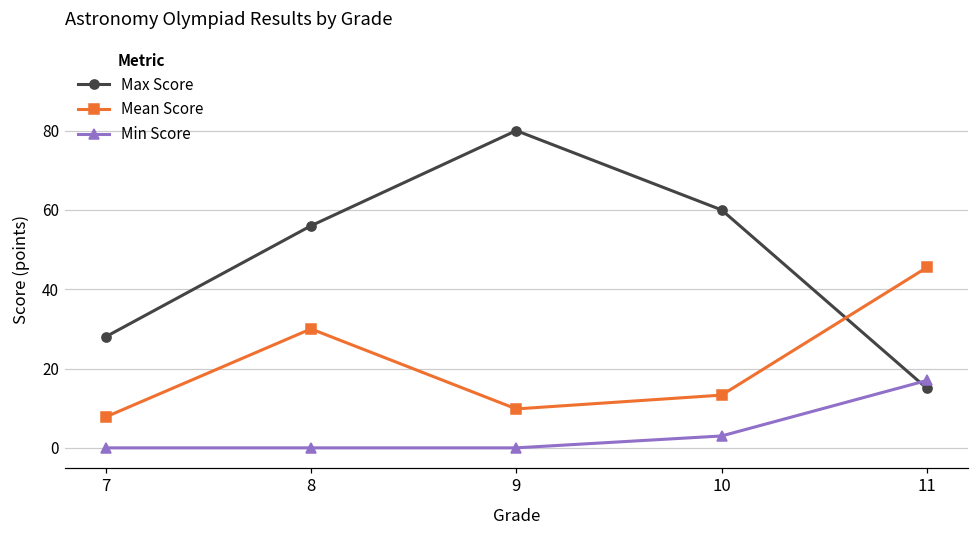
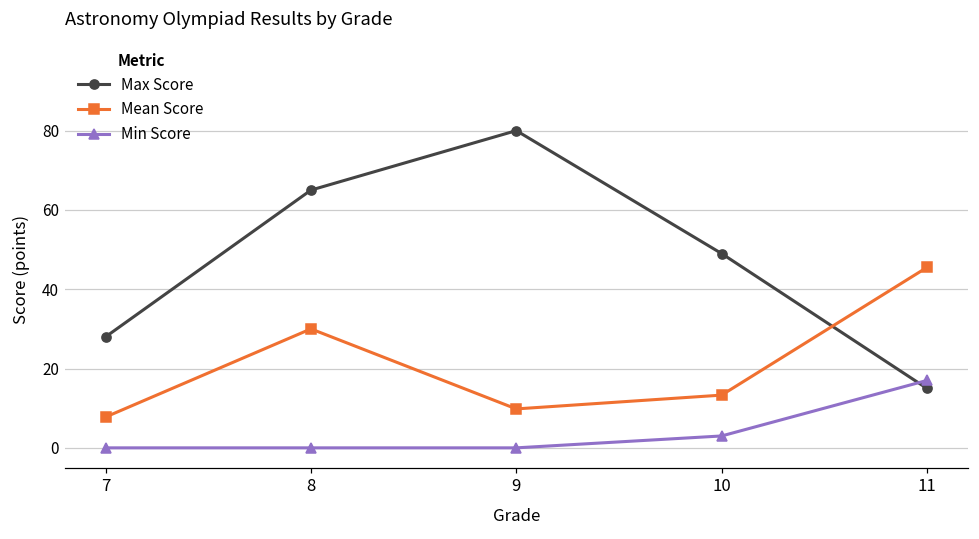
Max Score, 8: 56 -> 65
Max Score, 10: 60 -> 49
